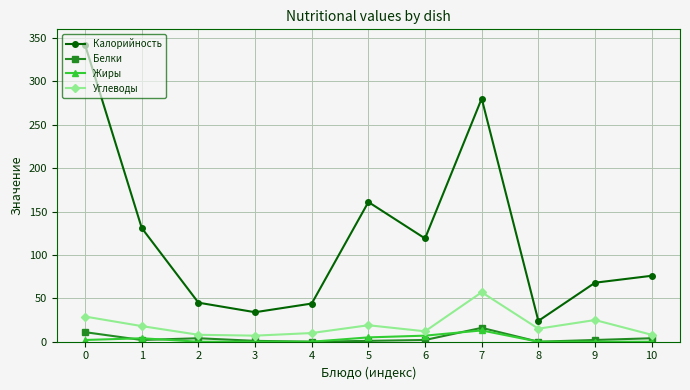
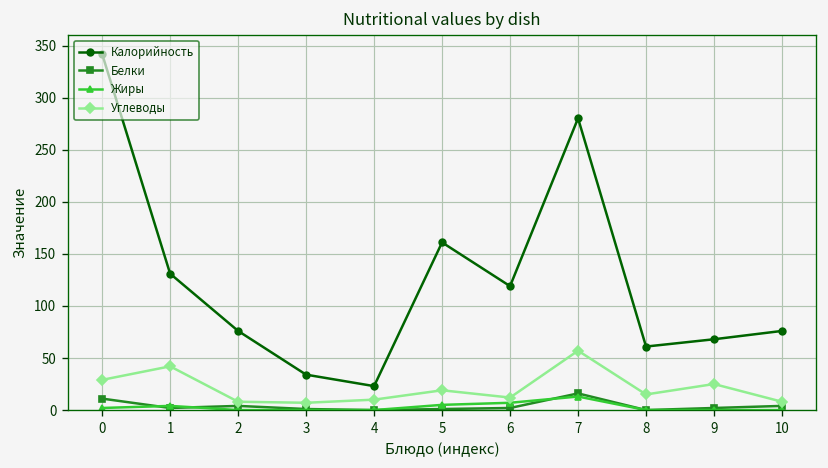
Углеводы, 1: 20 -> 40
Калорийность, 2: 50 -> 80
Калорийность, 4: 40 -> 20
Калорийность, 8: 20 -> 60
